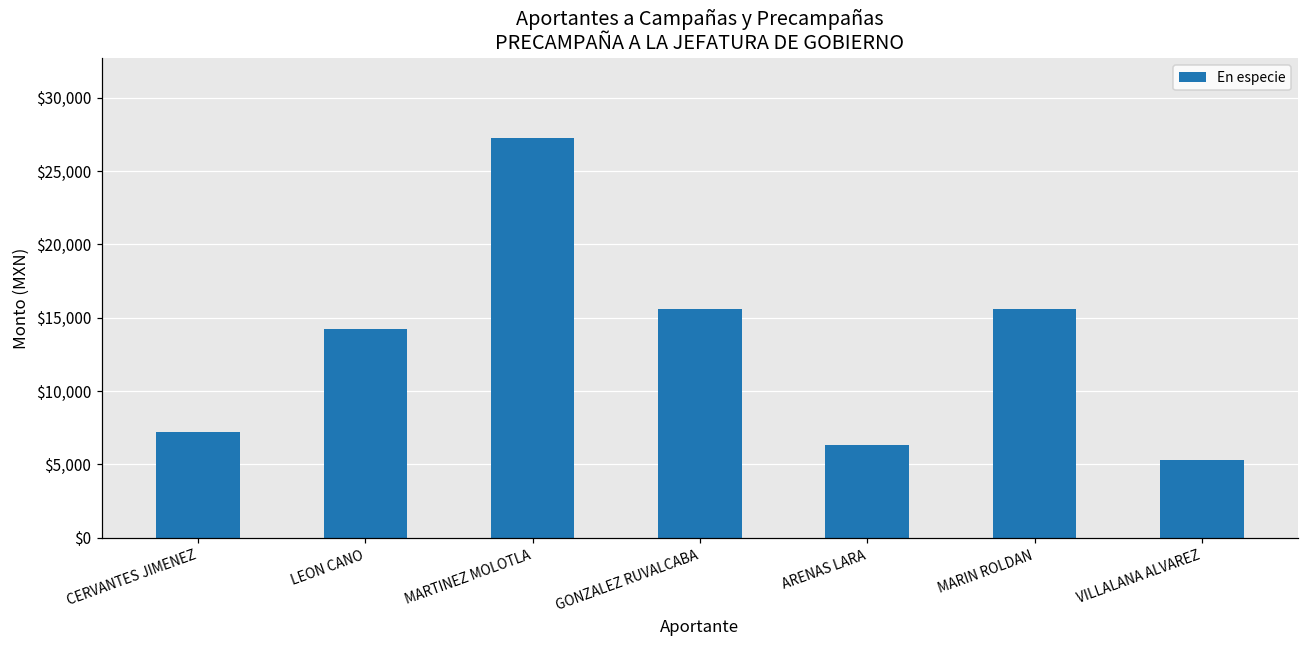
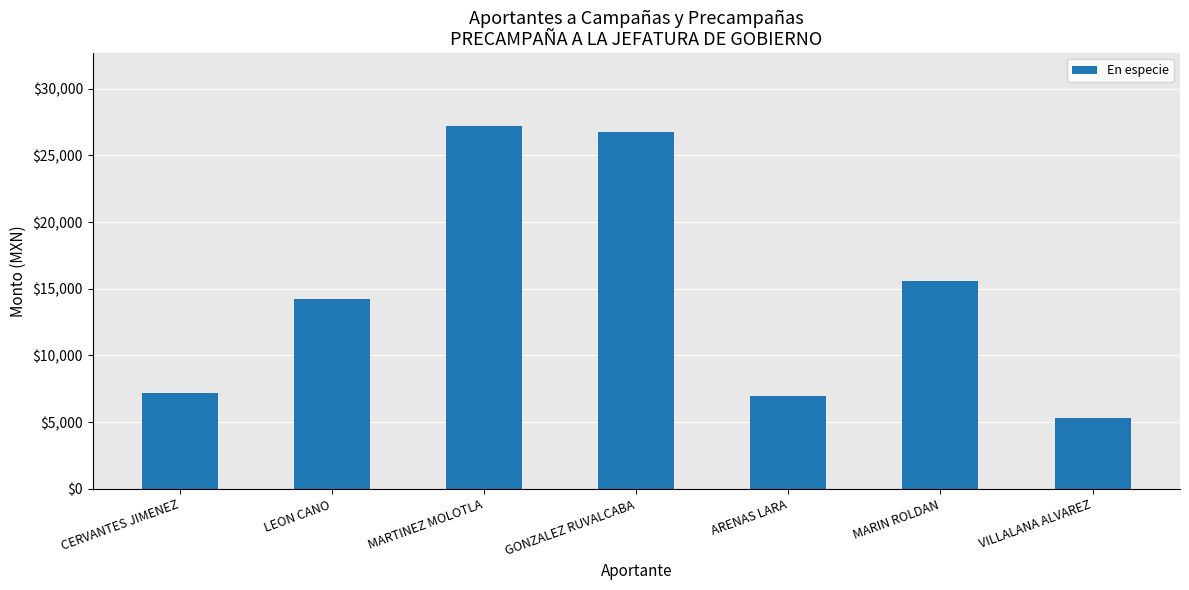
GONZALEZ RUVALCABA: $15,600 -> $26,700
ARENAS LARA: $6,300 -> $7,000
